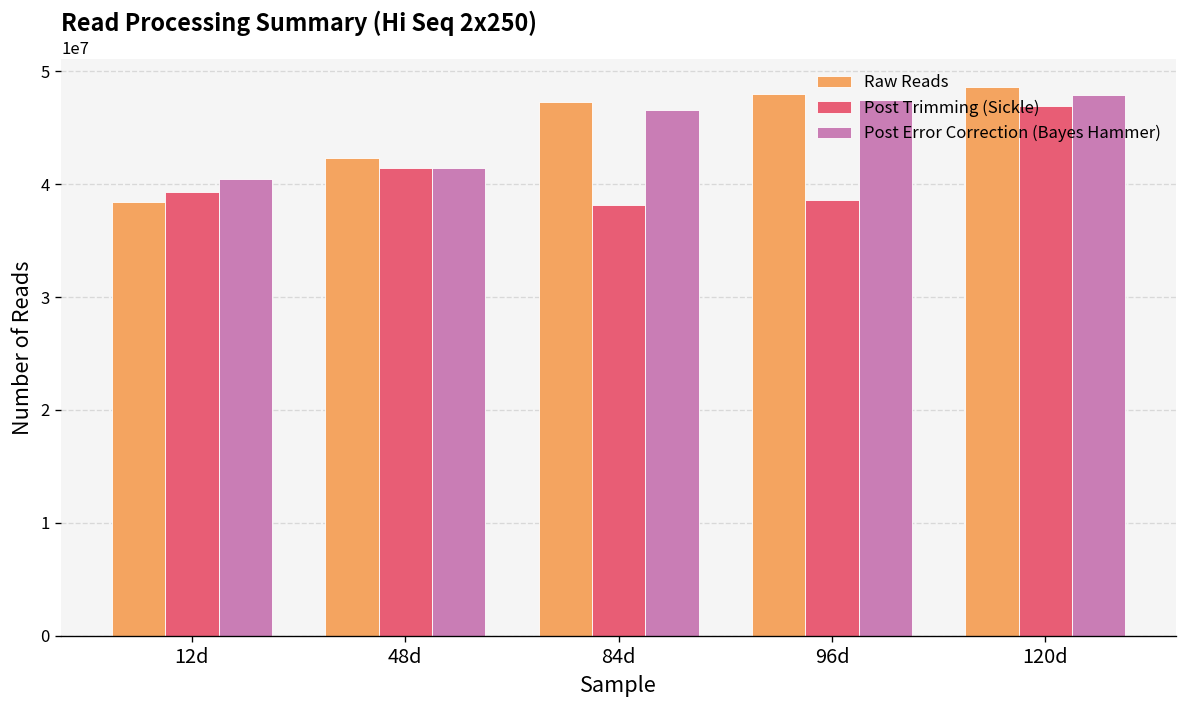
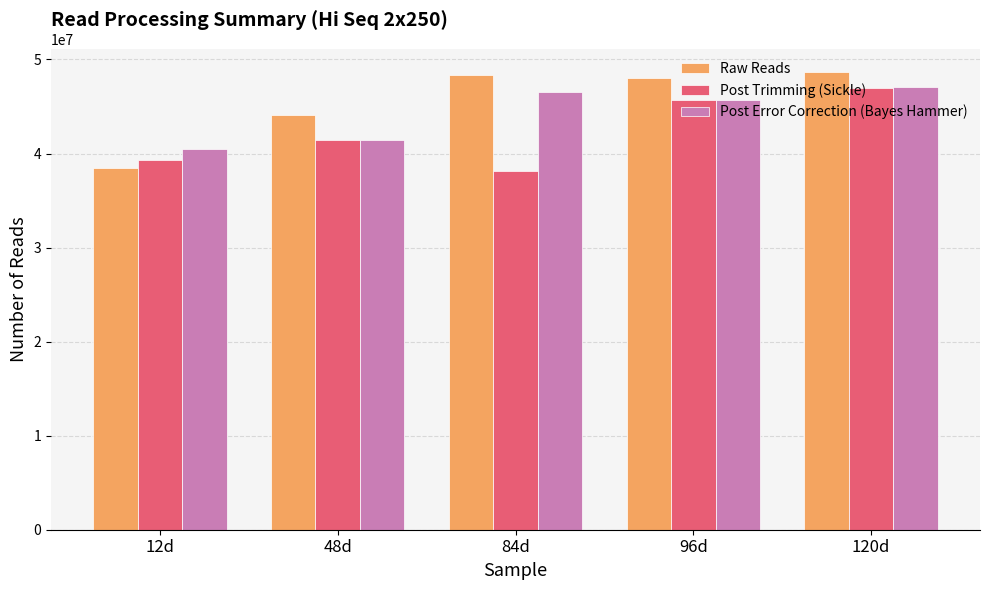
Raw Reads, 48d: 42000000 -> 44000000
Raw Reads, 84d: 47000000 -> 48000000
Post Trimming (Sickle), 96d: 39000000 -> 46000000
Post Error Correction (Bayes Hammer), 96d: 48000000 -> 46000000
Post Error Correction (Bayes Hammer), 120d: 48000000 -> 47000000
